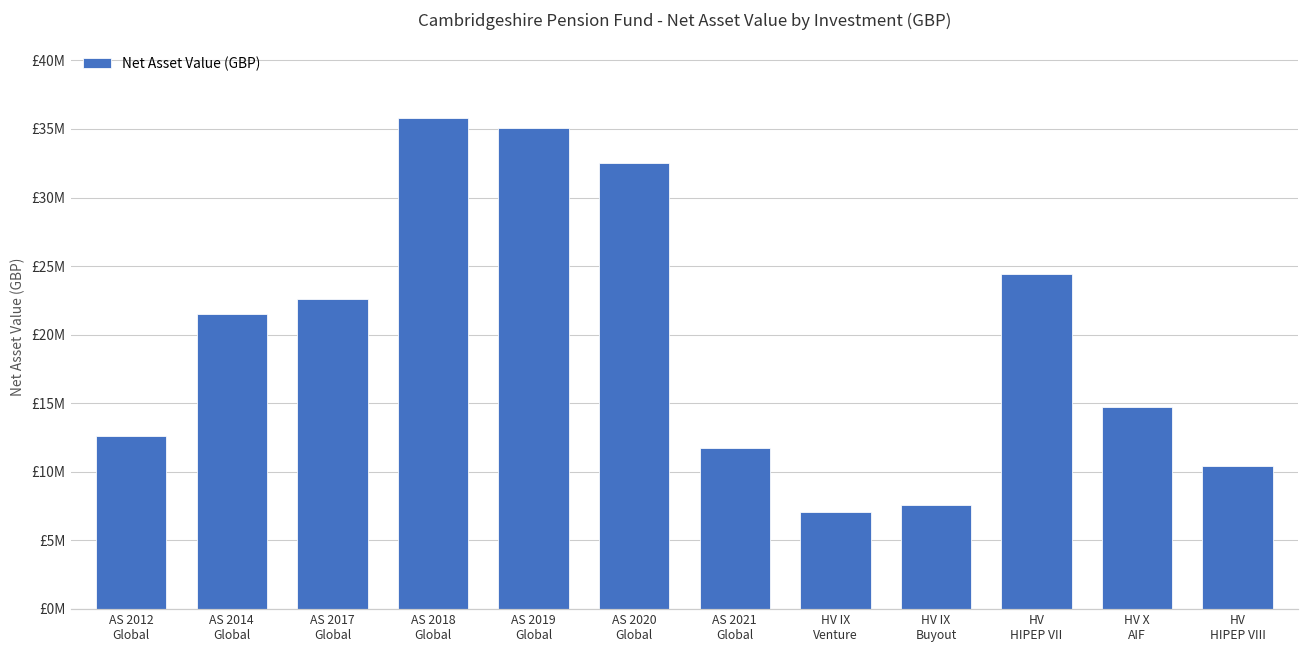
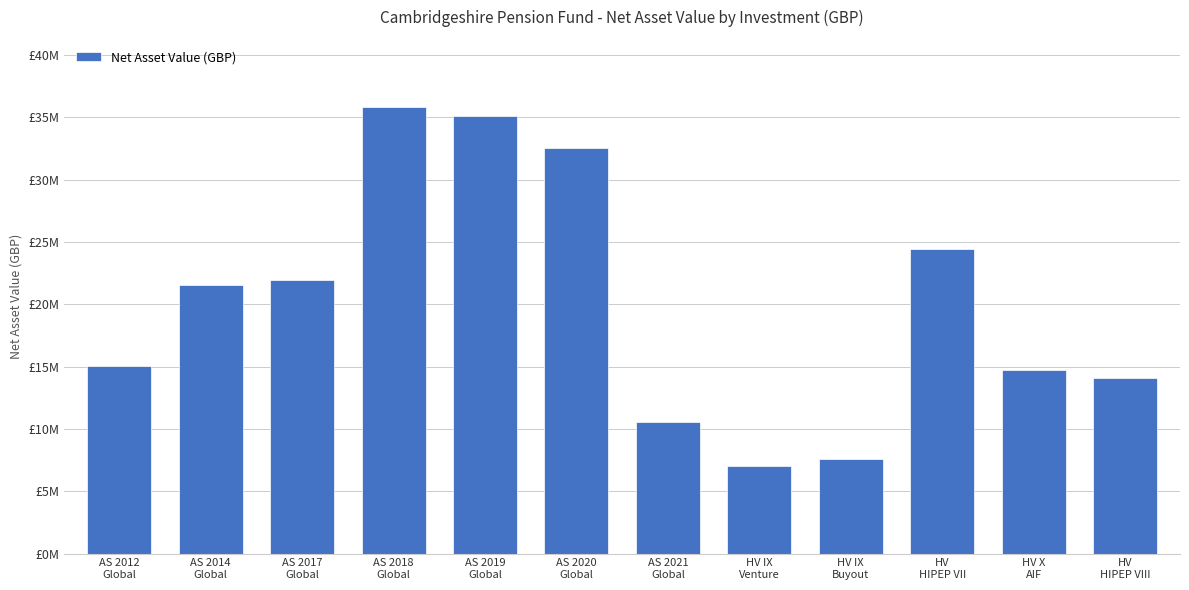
AS 2012 Global: £12600000 -> £15000000
AS 2017 Global: £22600000 -> £21900000
AS 2021 Global: £11700000 -> £10600000
HV HIPEP VIII: £10500000 -> £14100000
